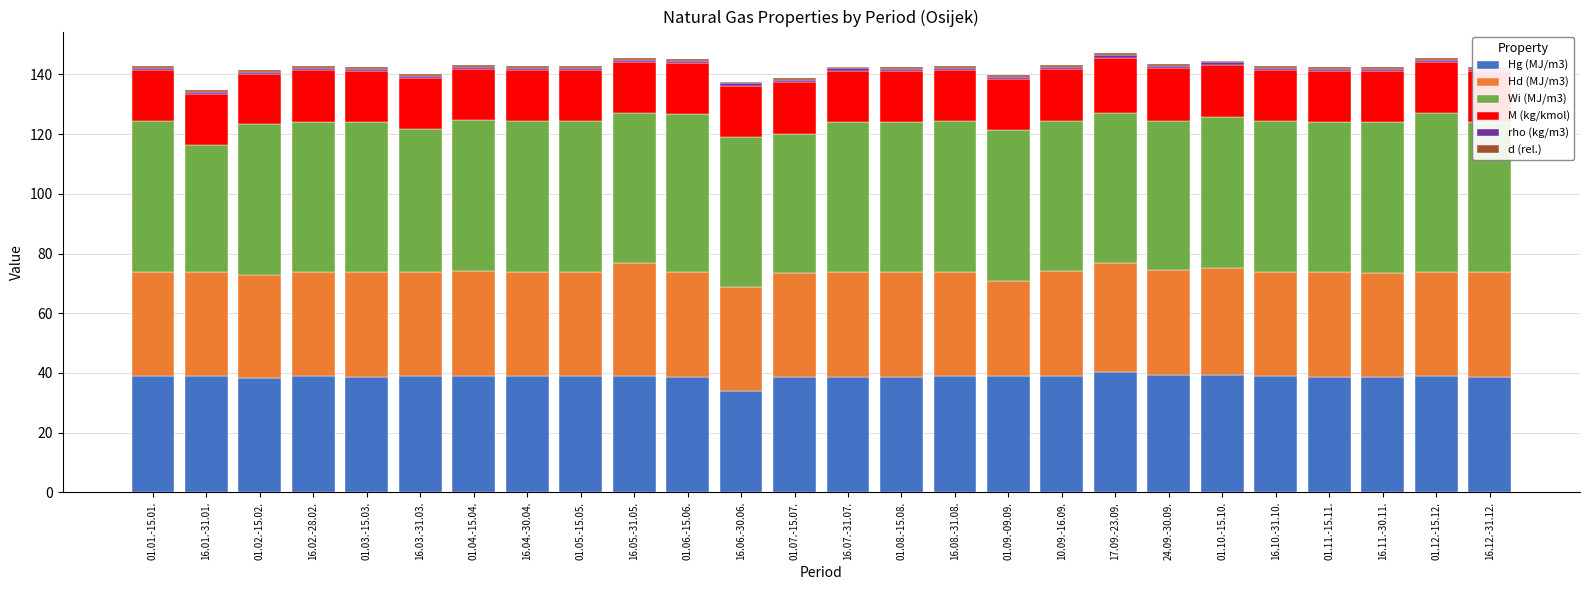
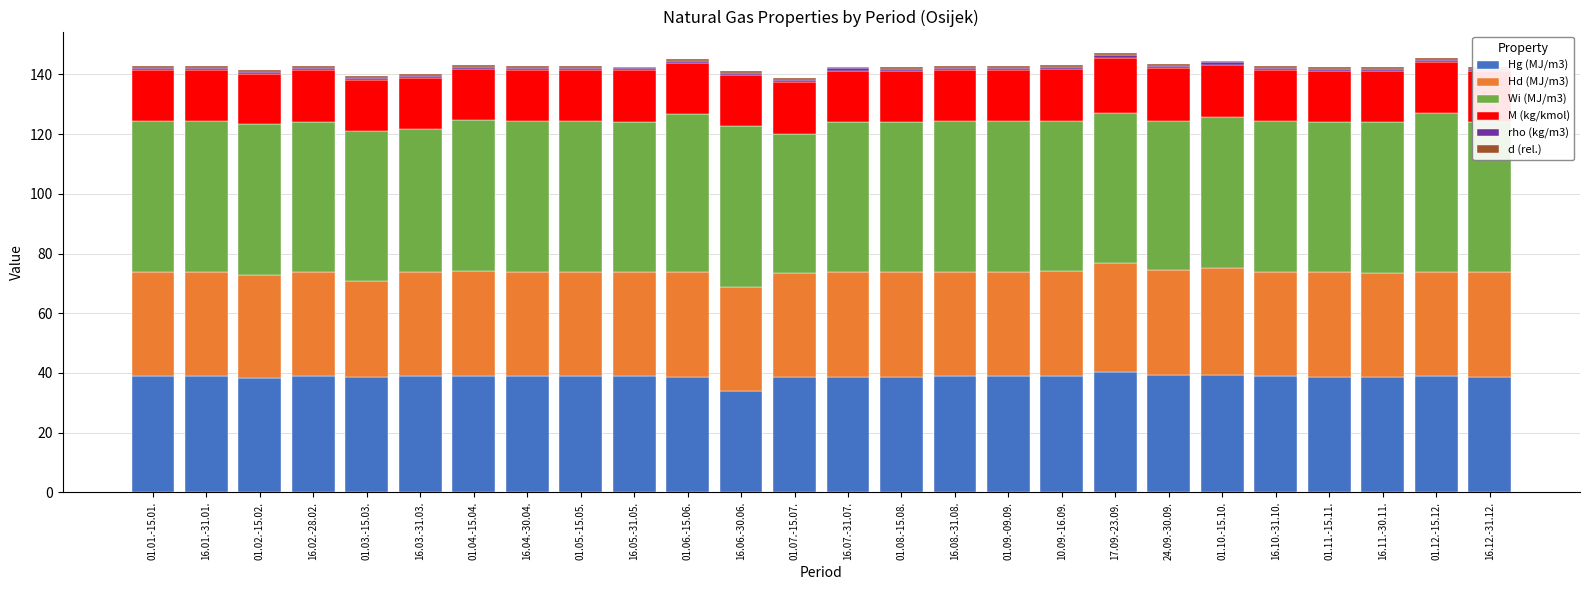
Wi (MJ/m3), 16.01.-31.01.: 42 -> 50
Hd (MJ/m3), 01.03.-15.03.: 35 -> 32
Hd (MJ/m3), 16.05.-31.05.: 38 -> 35
Wi (MJ/m3), 16.06.-30.06.: 50 -> 54
Hd (MJ/m3), 01.09.-09.09.: 32 -> 35
